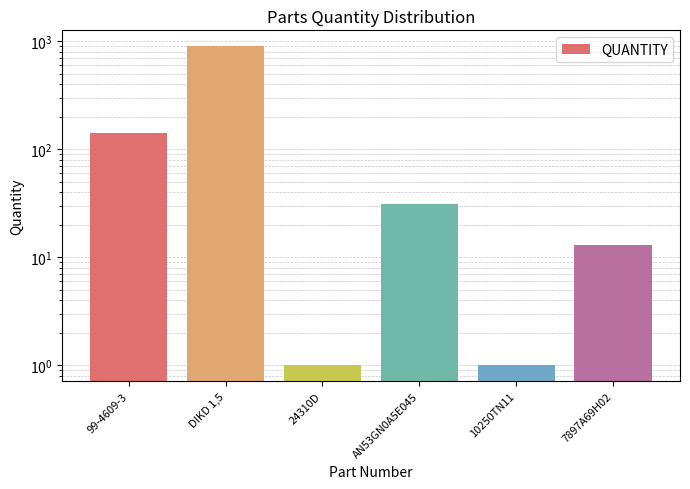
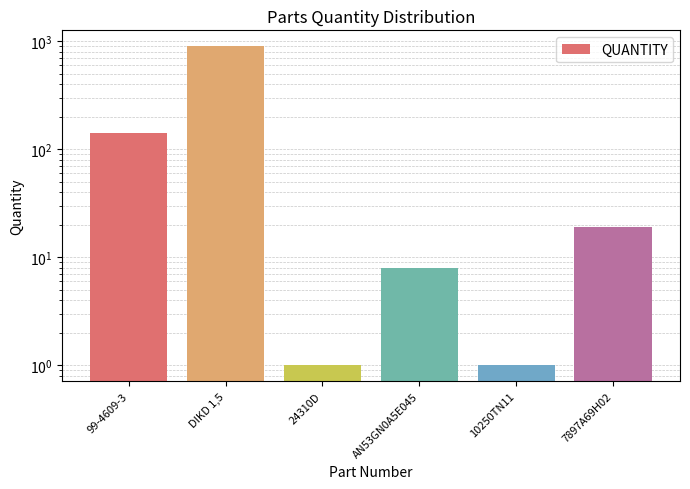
AN53GN0A5E045: 31 -> 8
7897A69H02: 13 -> 19
